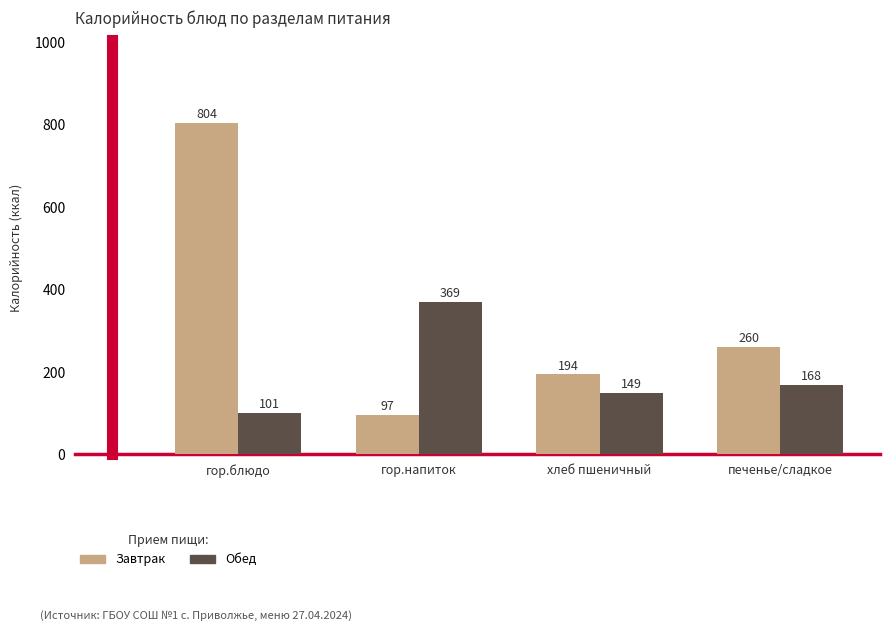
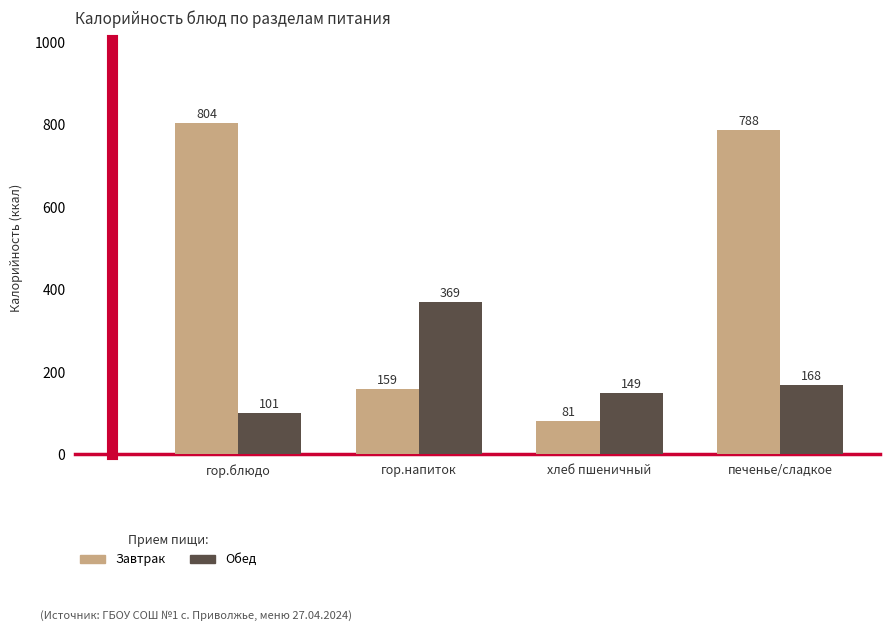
Завтрак, гор.напиток: 97 -> 159
Завтрак, хлеб пшеничный: 194 -> 81
Завтрак, печенье/сладкое: 260 -> 788
